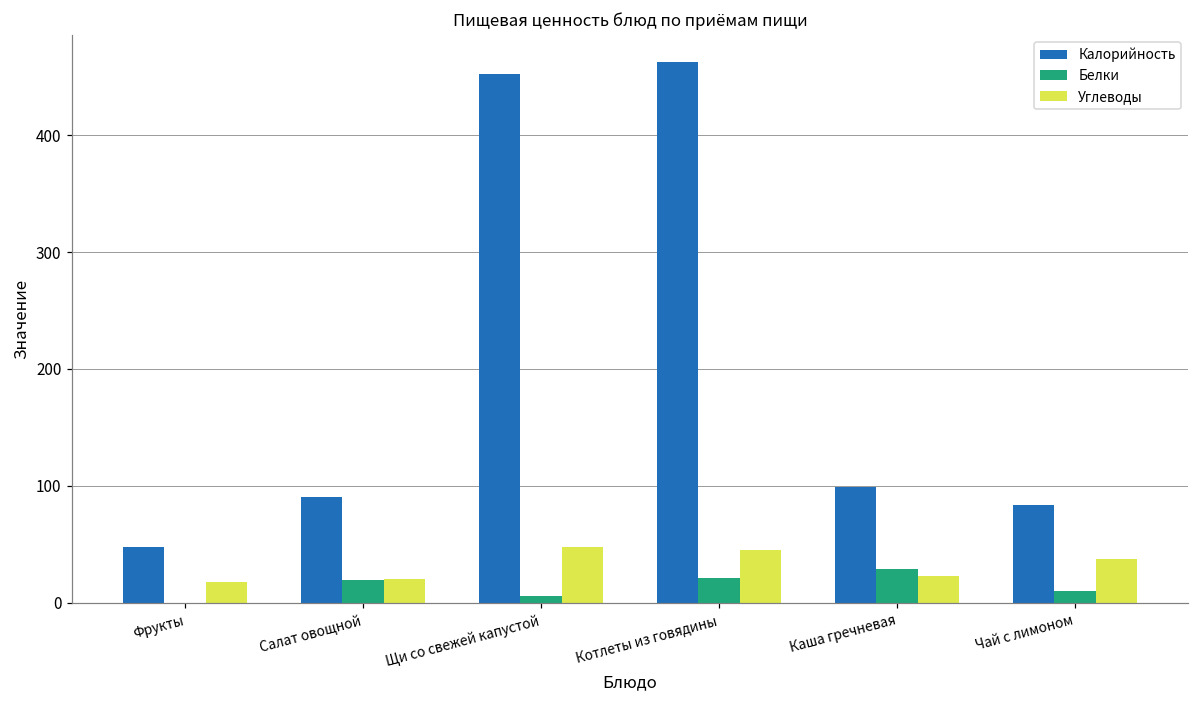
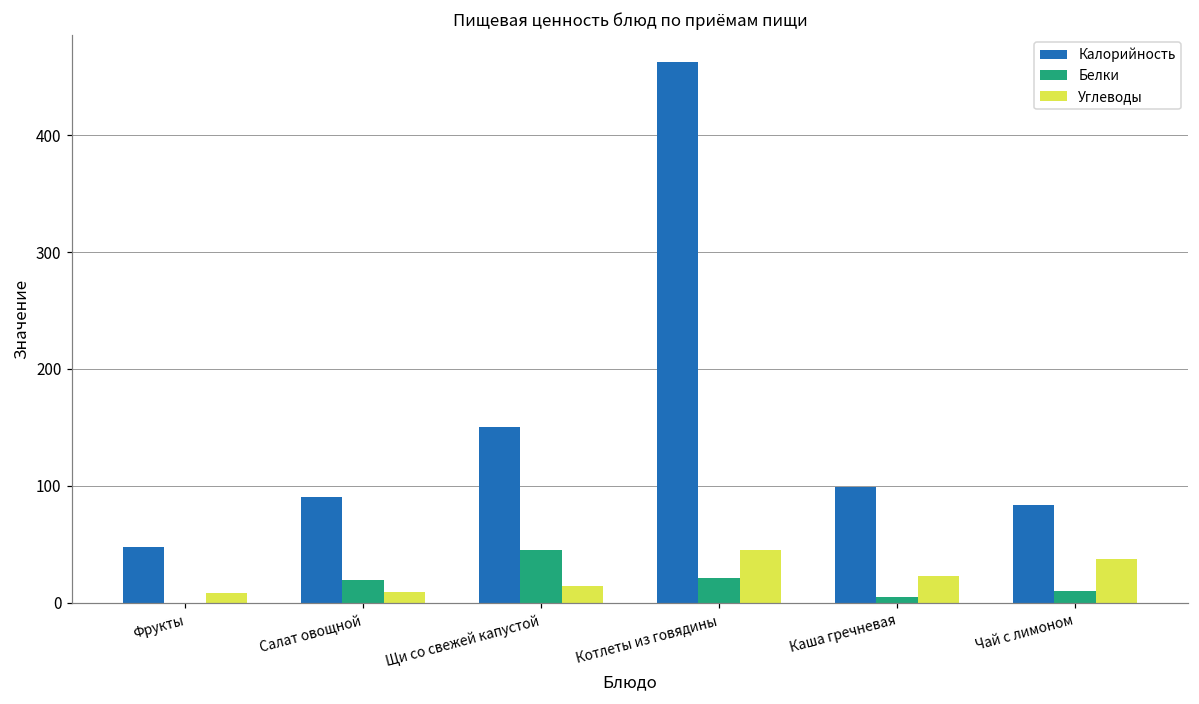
Углеводы, Фрукты: 18 -> 8
Углеводы, Салат овощной: 21 -> 9
Калорийность, Щи со свежей капустой: 453 -> 150
Белки, Щи со свежей капустой: 6 -> 45
Углеводы, Щи со свежей капустой: 47 -> 15
Белки, Каша гречневая: 29 -> 5
